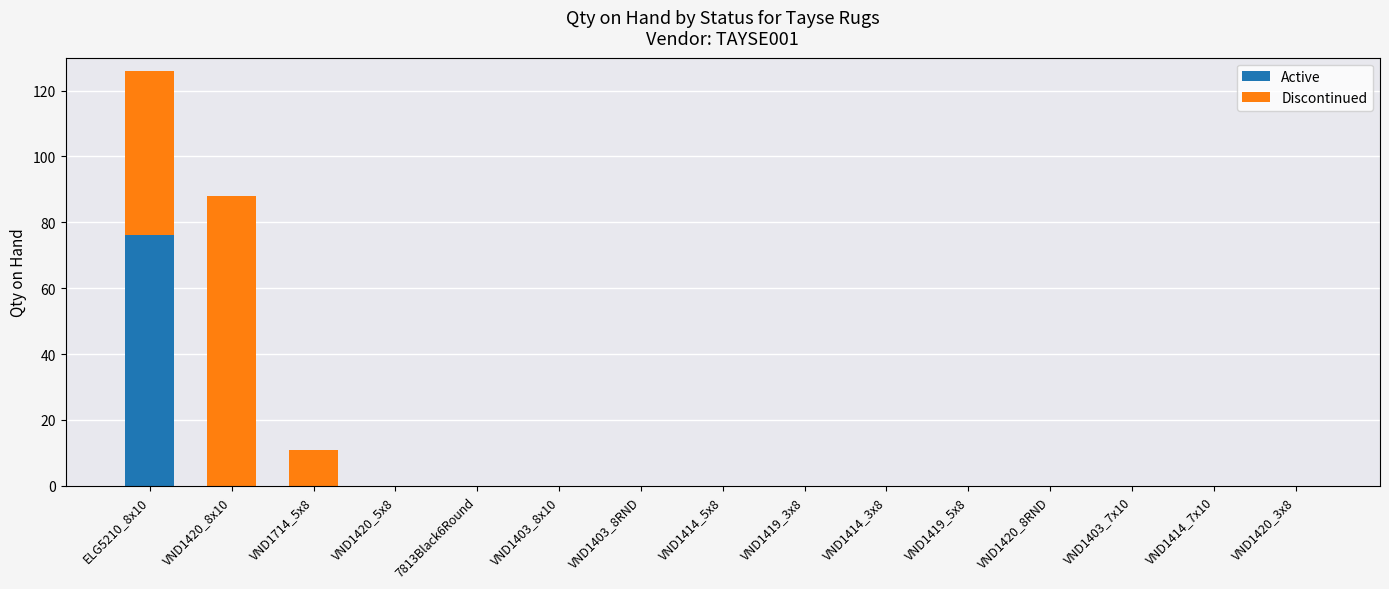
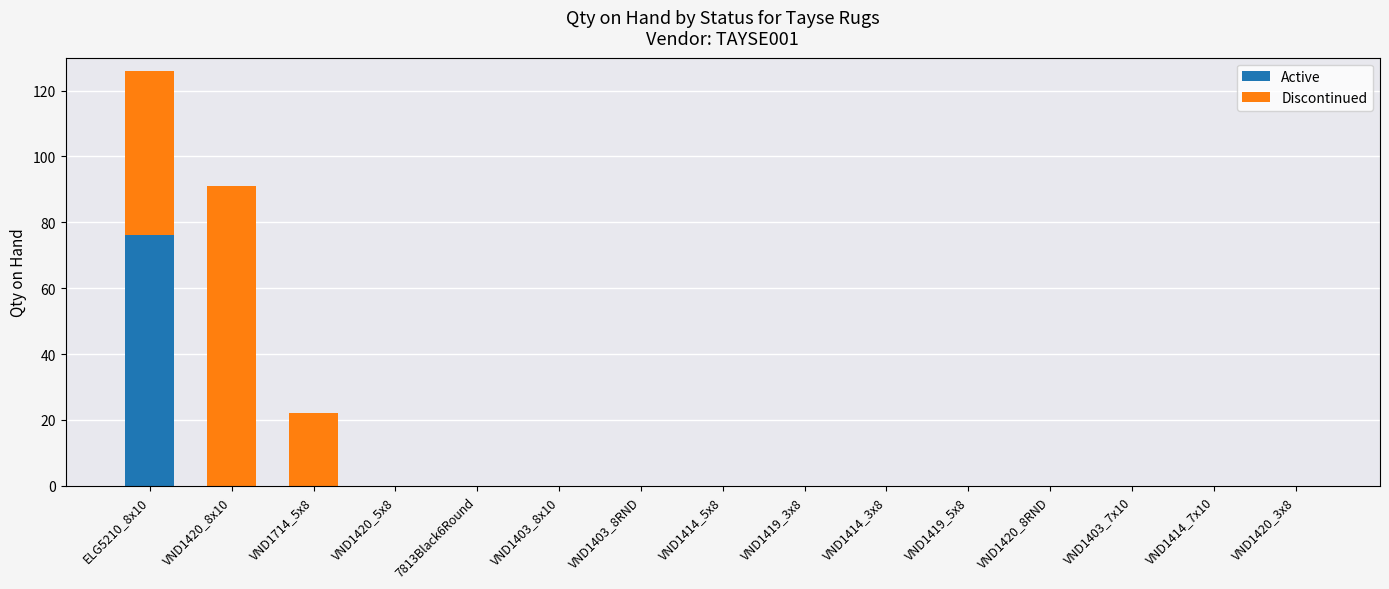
Discontinued, VND1420_8x10: 88 -> 91
Discontinued, VND1714_5x8: 11 -> 22
